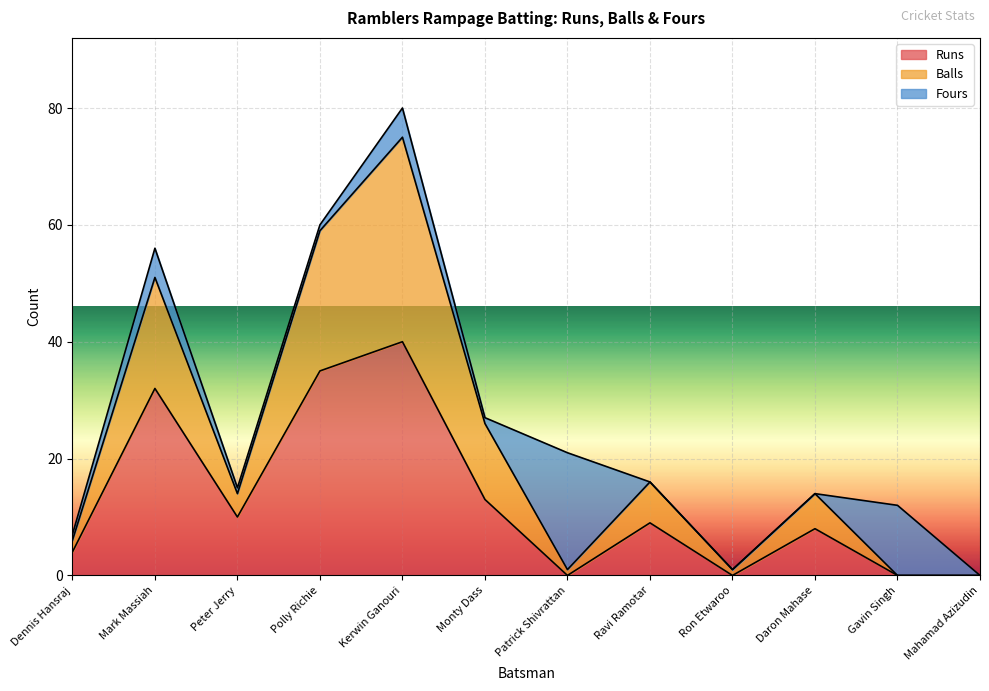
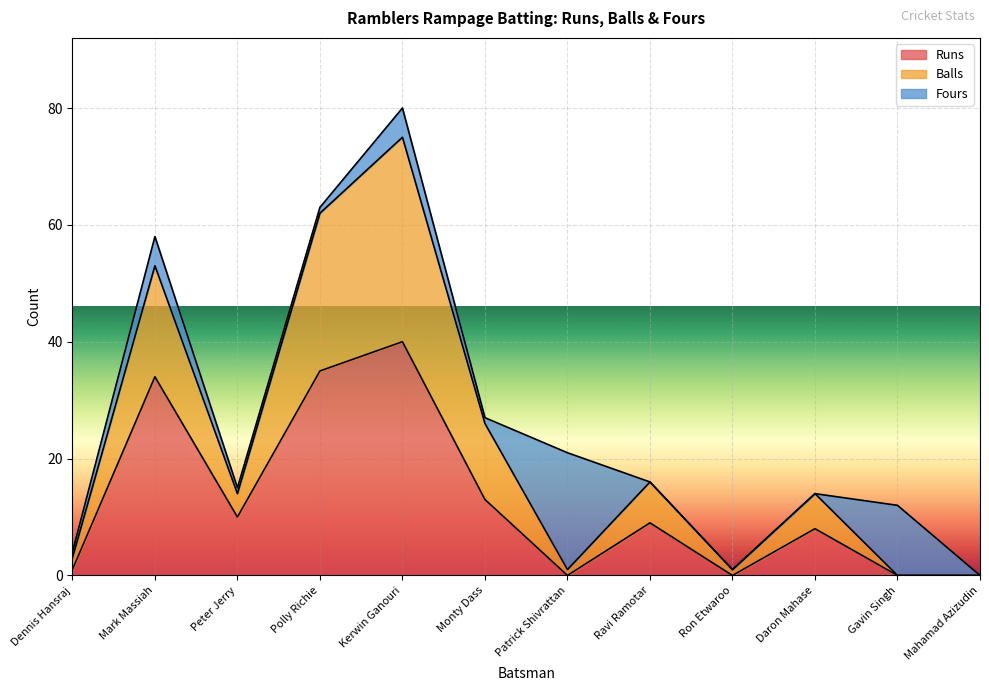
Runs, Dennis Hansraj: 4 -> 1
Runs, Mark Massiah: 32 -> 34
Balls, Polly Richie: 24 -> 27
